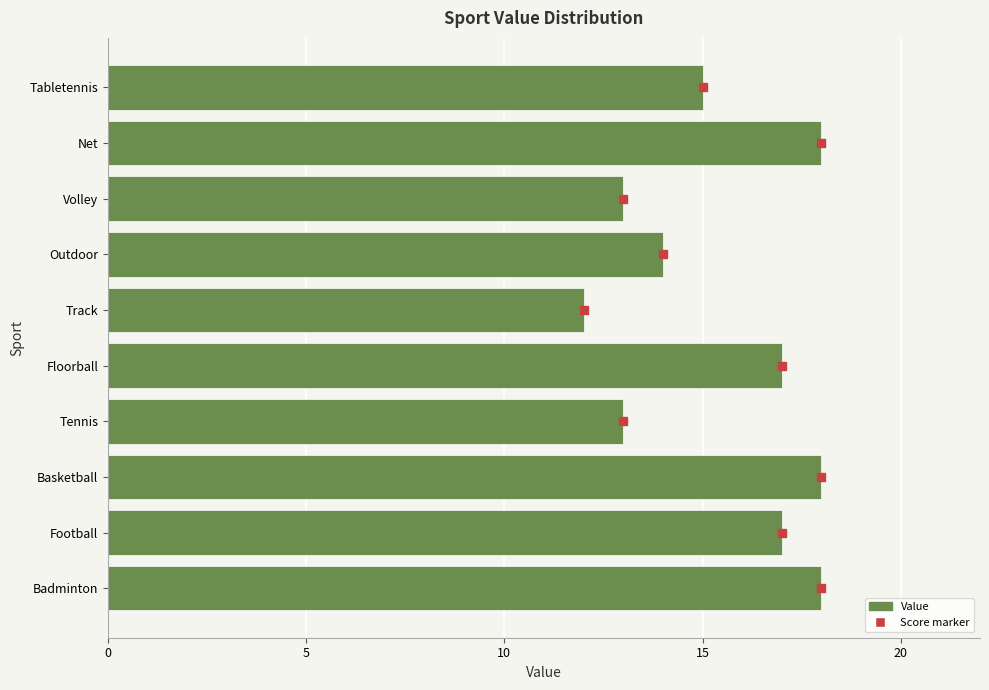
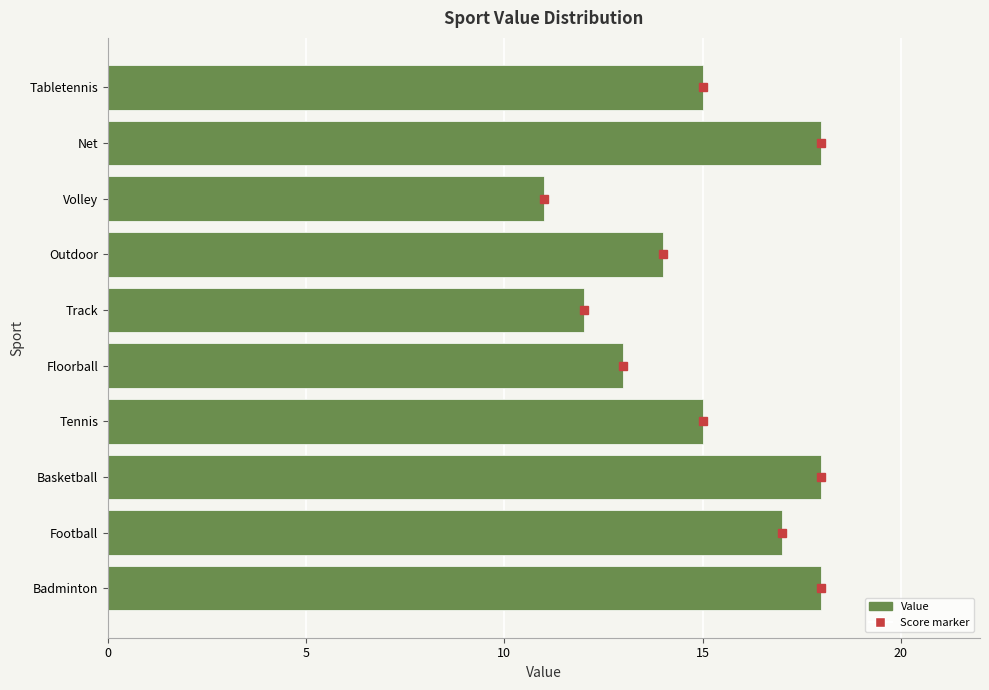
Value, Volley: 13 -> 11
Value, Floorball: 17 -> 13
Value, Tennis: 13 -> 15
